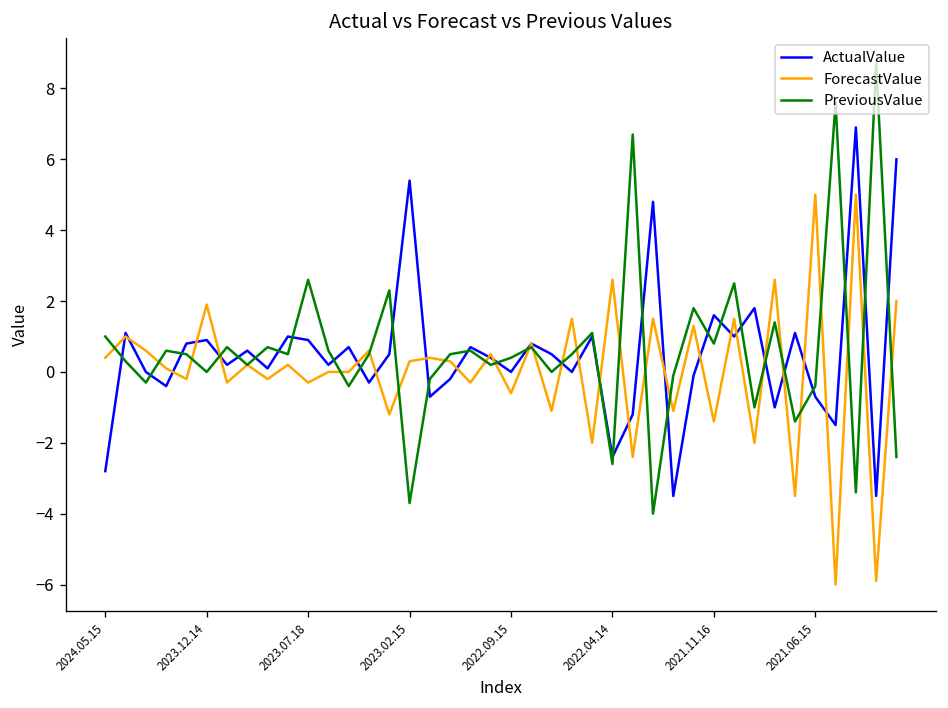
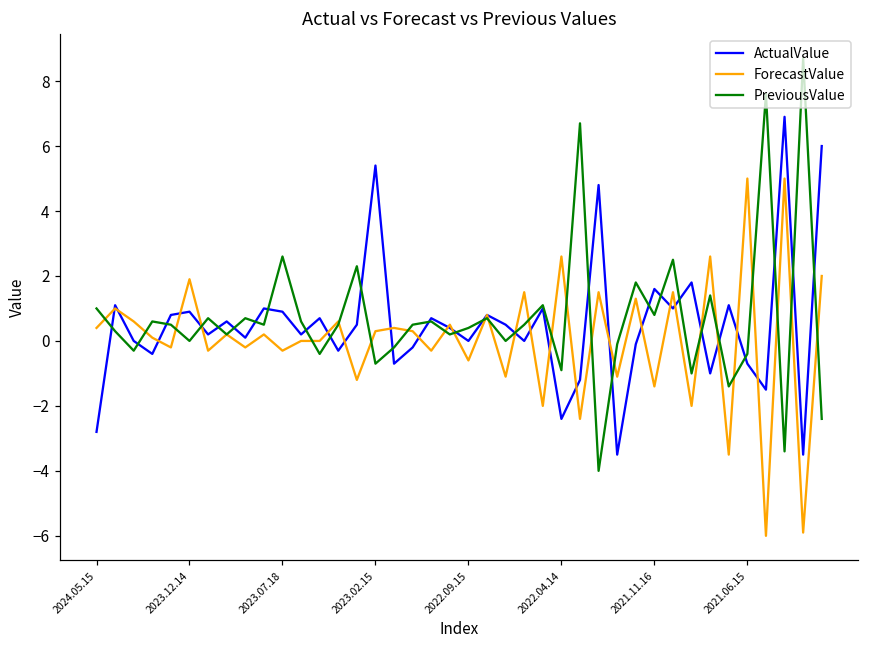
PreviousValue, 2023.02.15: -3.7 -> -0.7
PreviousValue, 2022.04.14: -2.6 -> -0.9
